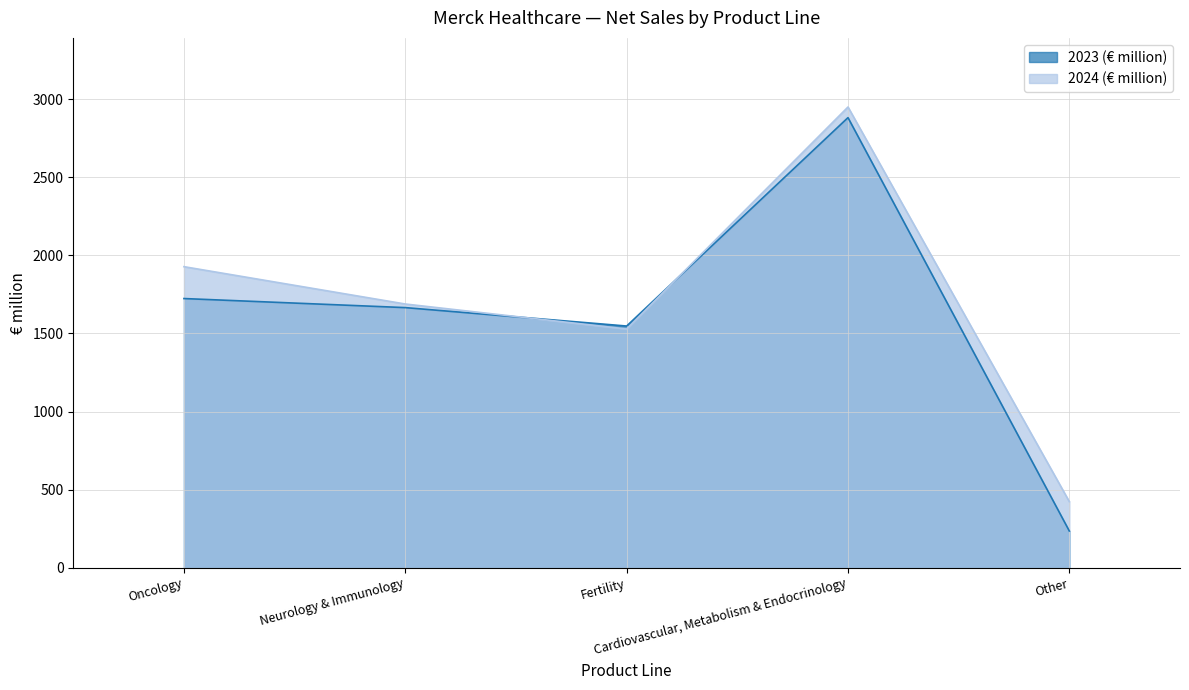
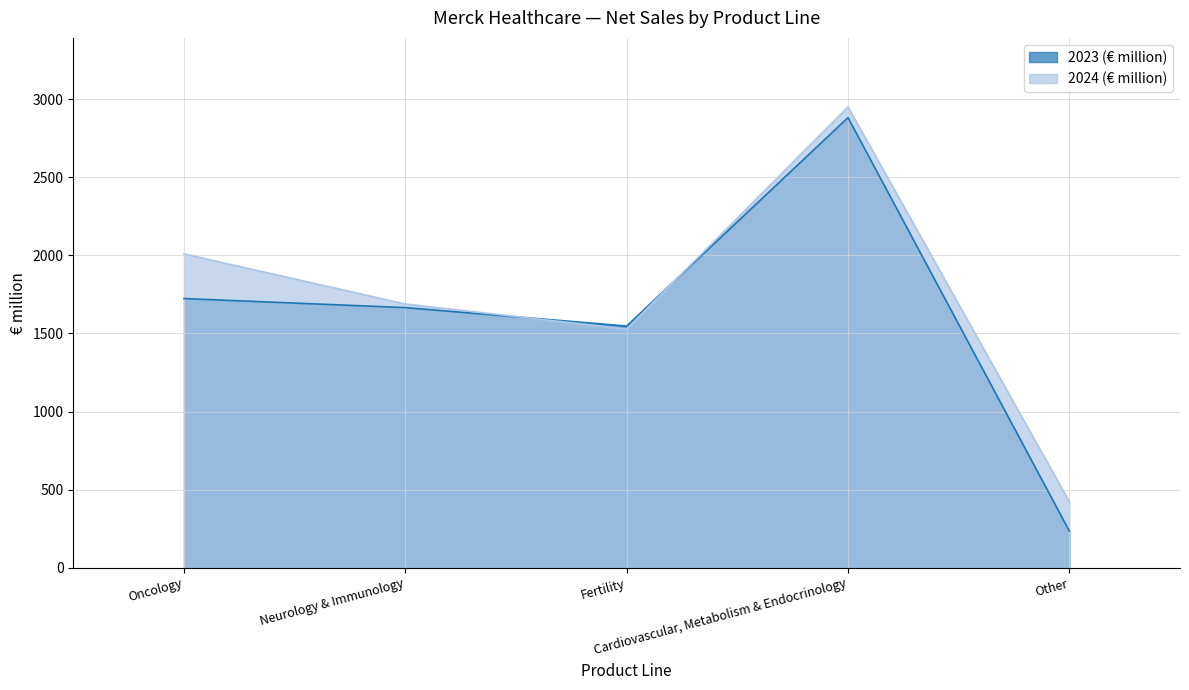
2024 (€ million), Oncology: 1930 -> 2010
